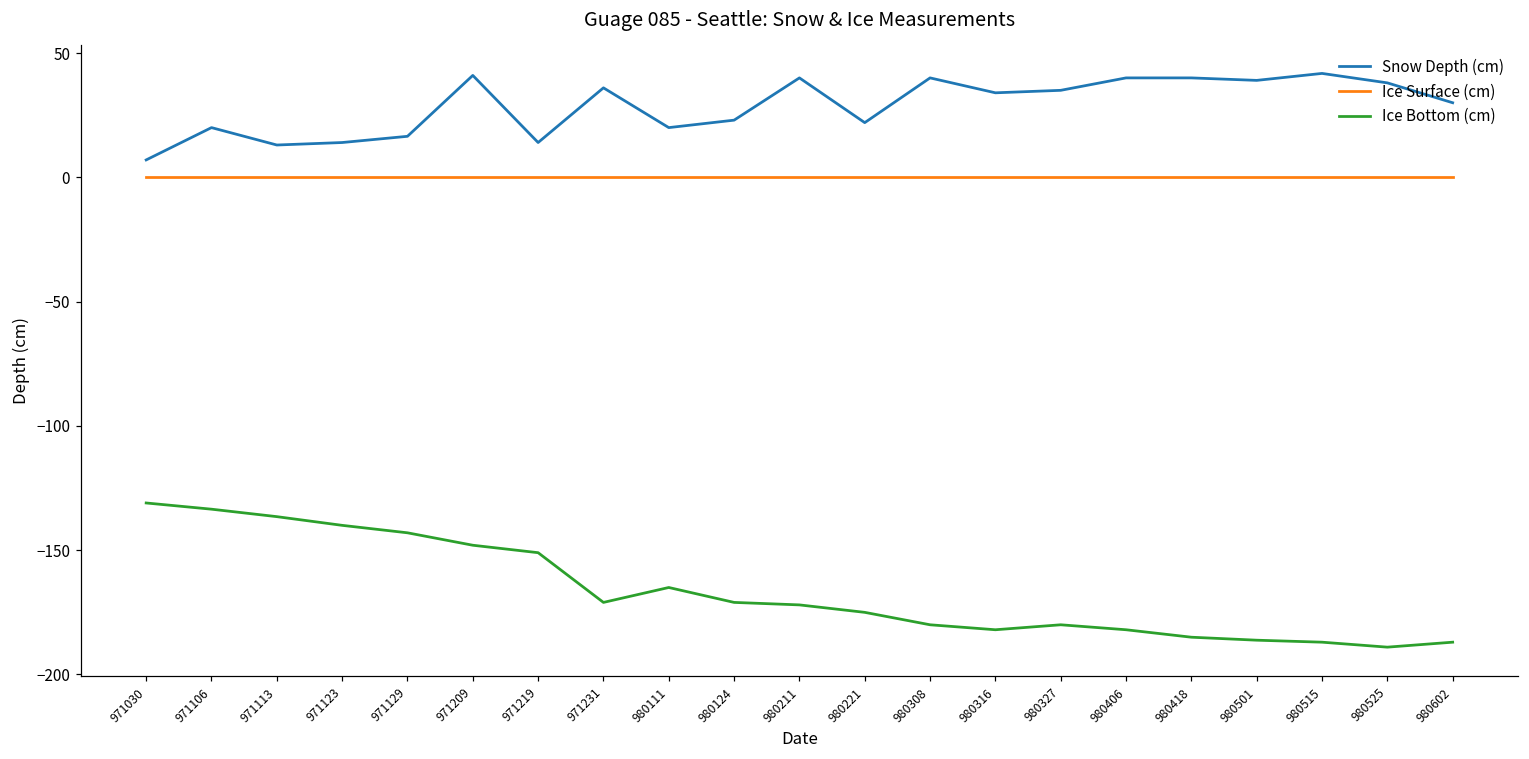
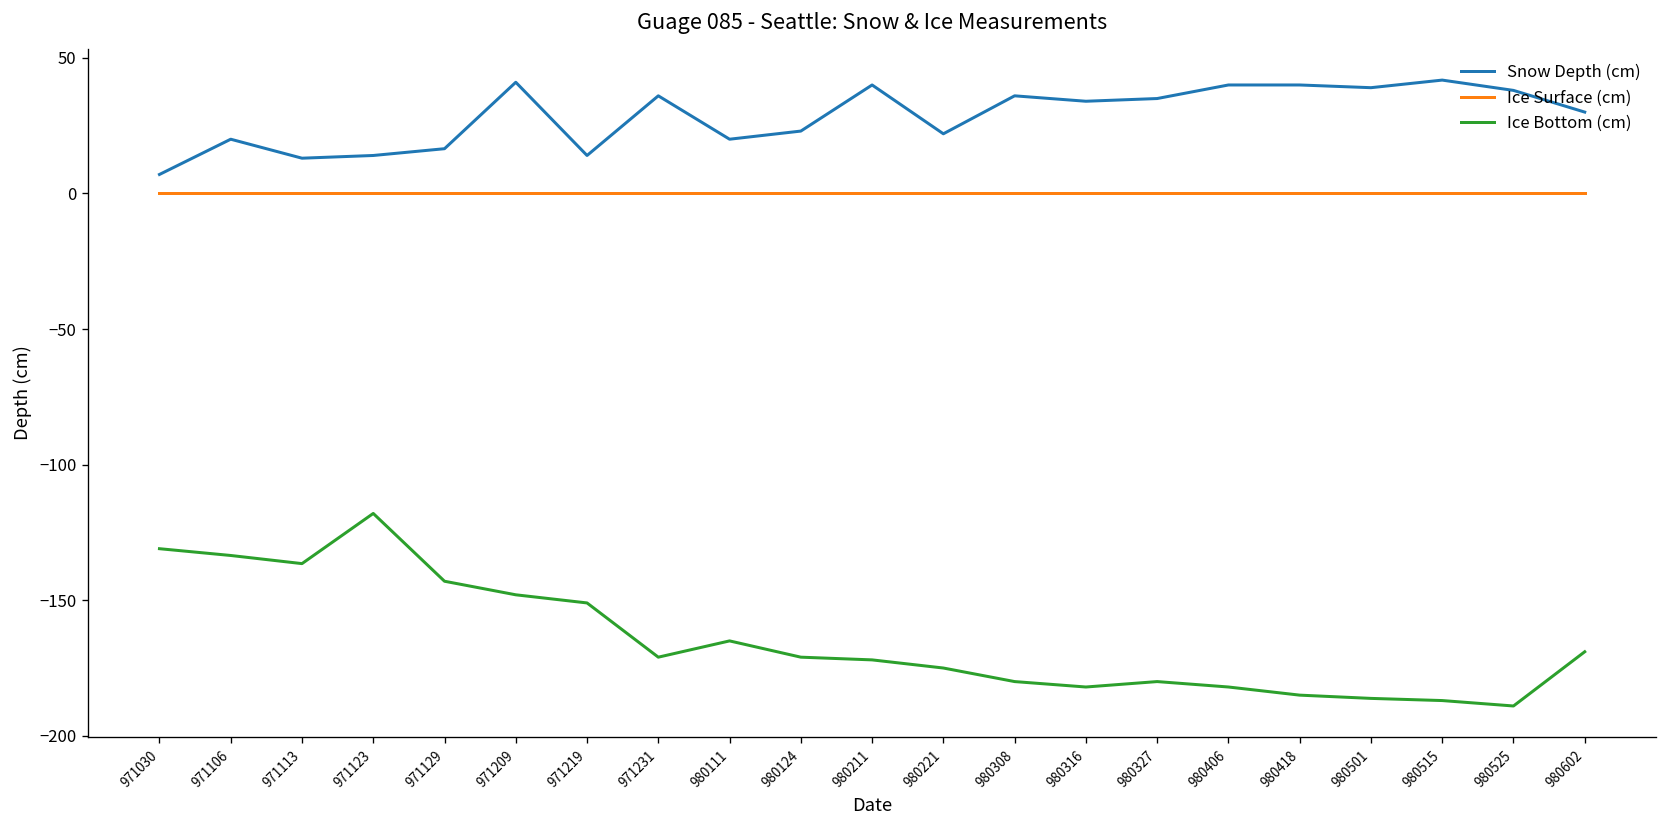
Ice Bottom (cm), 971123: -140 -> -118
Snow Depth (cm), 980308: 40 -> 36
Ice Bottom (cm), 980602: -187 -> -169
